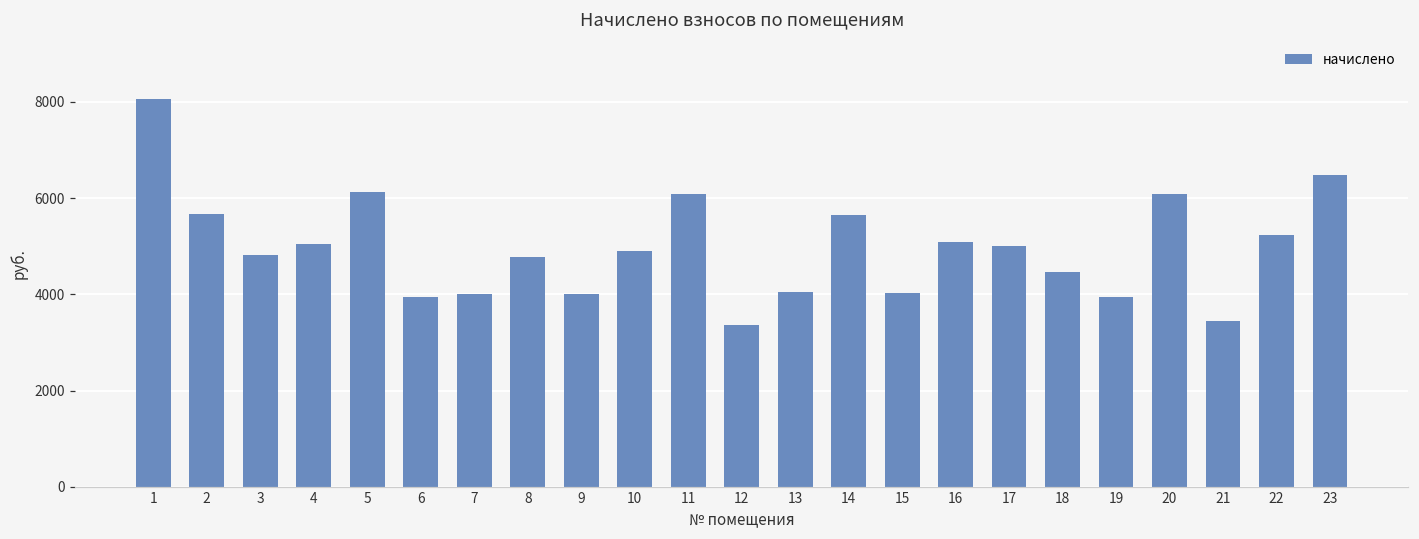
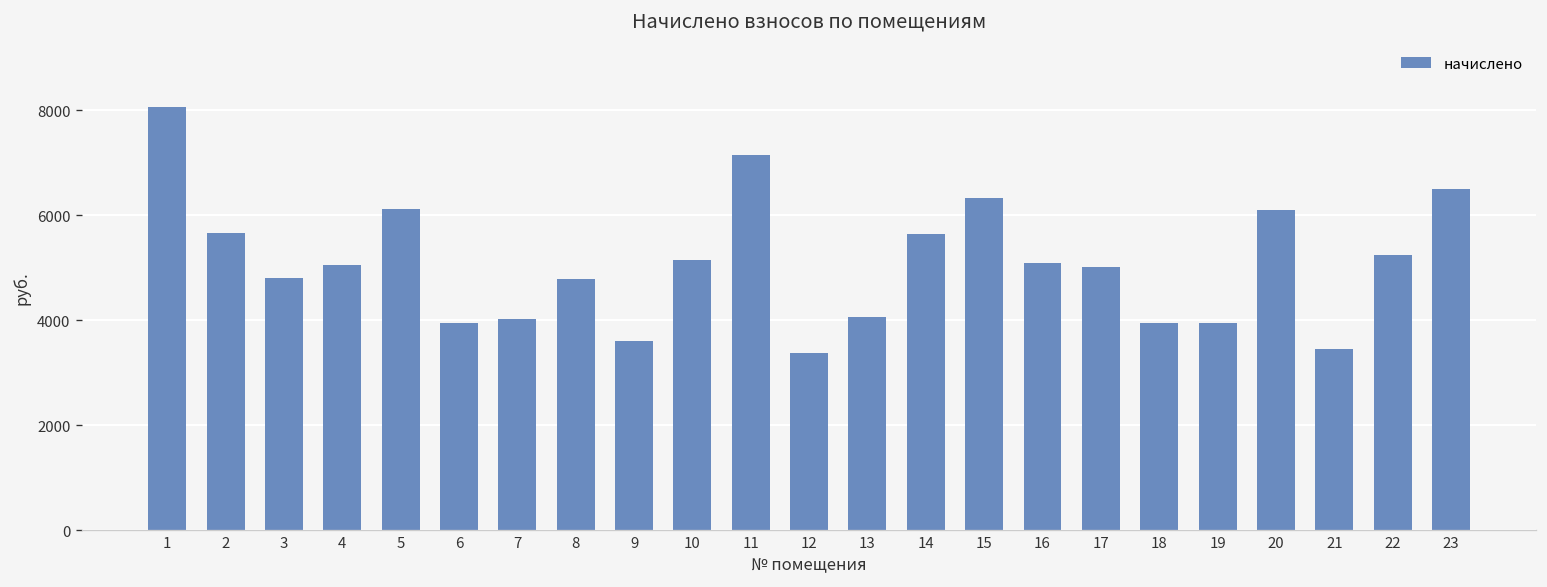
9: 4000 -> 3600
10: 4900 -> 5100
11: 6100 -> 7100
15: 4000 -> 6300
18: 4500 -> 4000
